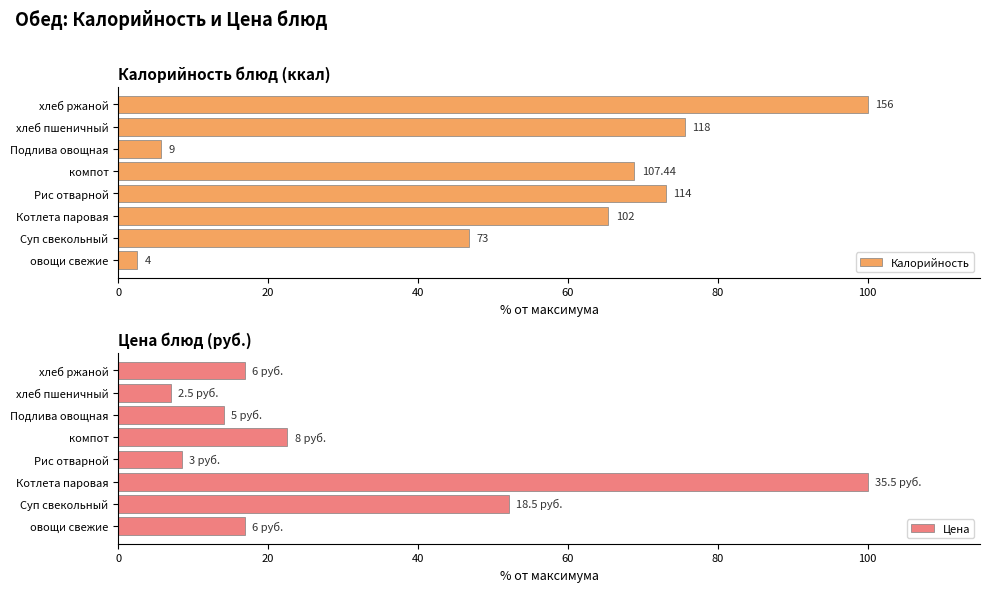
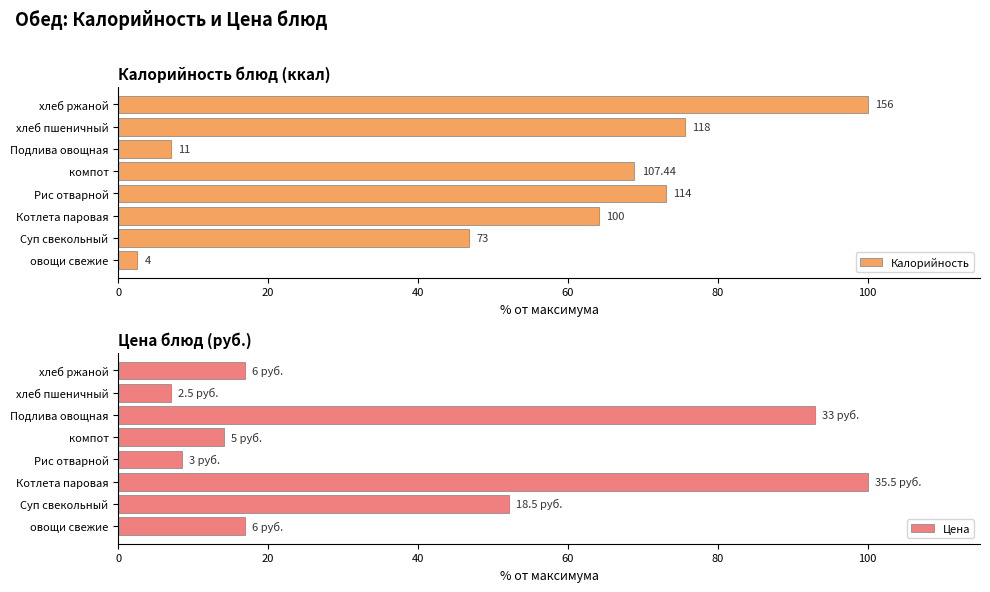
Калорийность блюд (ккал), Подлива овощная: 9 -> 11
Калорийность блюд (ккал), Котлета паровая: 102 -> 100
Цена блюд (руб.), Подлива овощная: 5 -> 33
Цена блюд (руб.), компот: 8 -> 5
